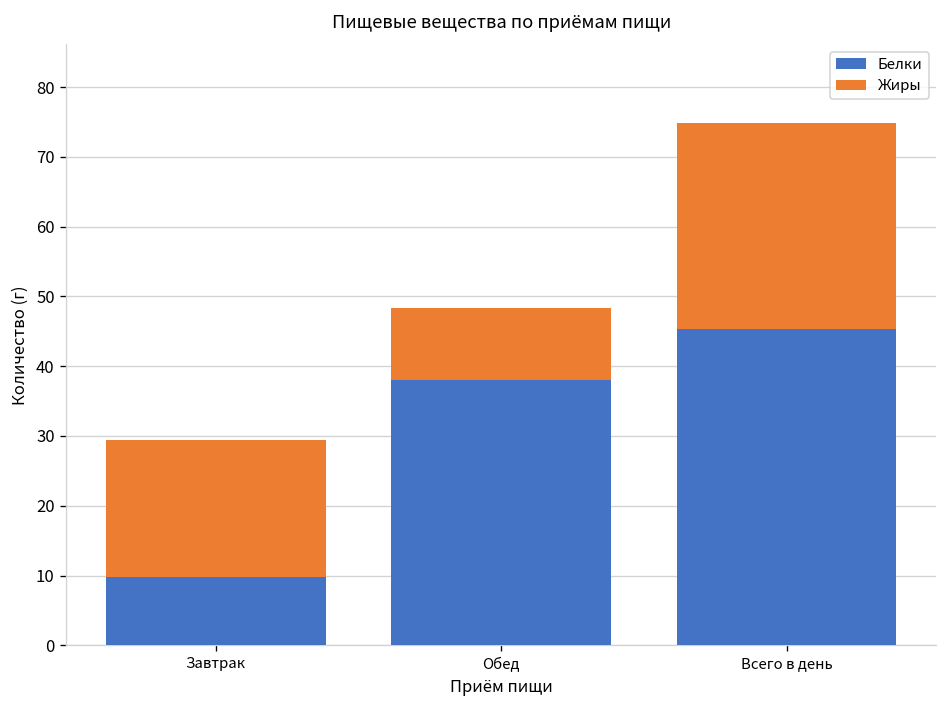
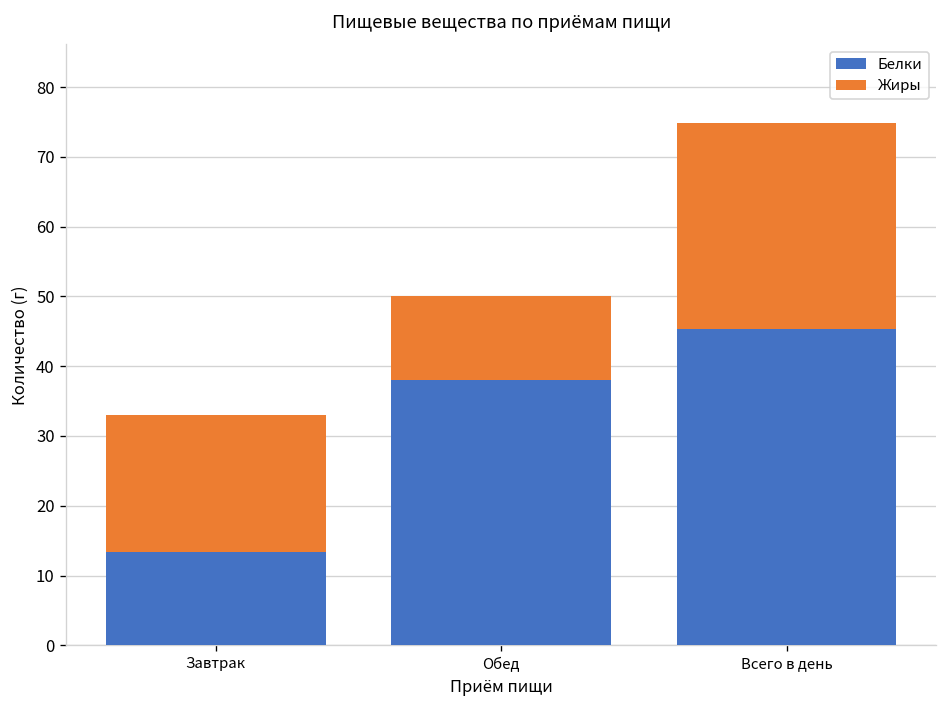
Белки, Завтрак: 10 -> 13
Жиры, Обед: 10 -> 12
